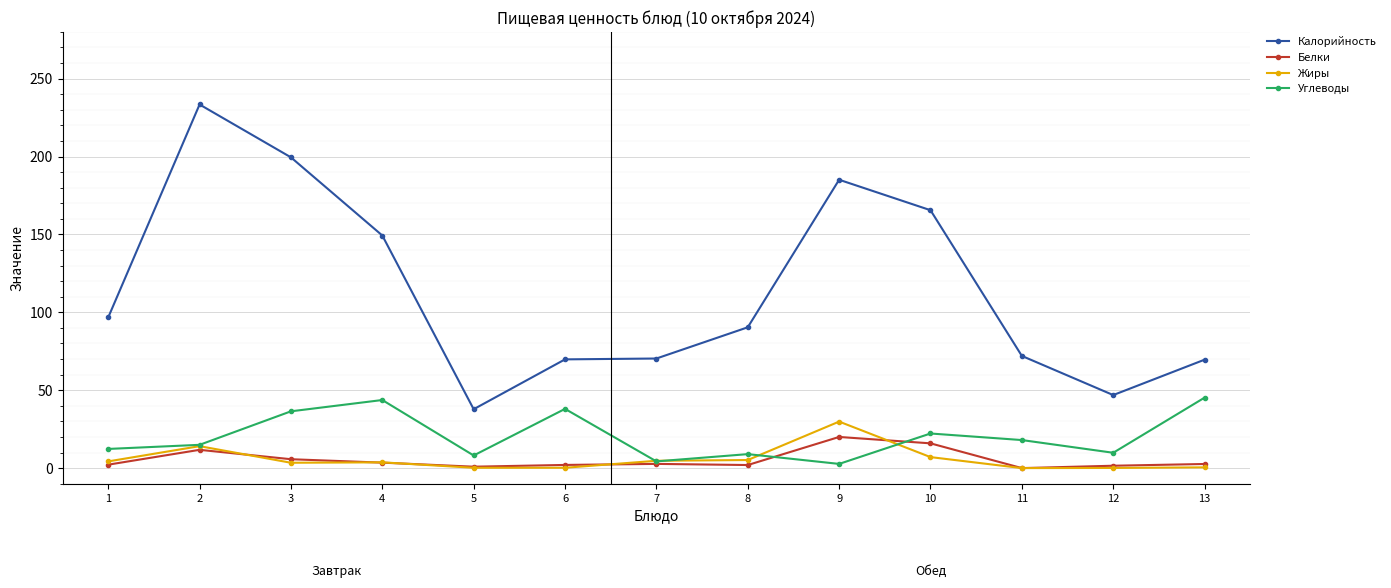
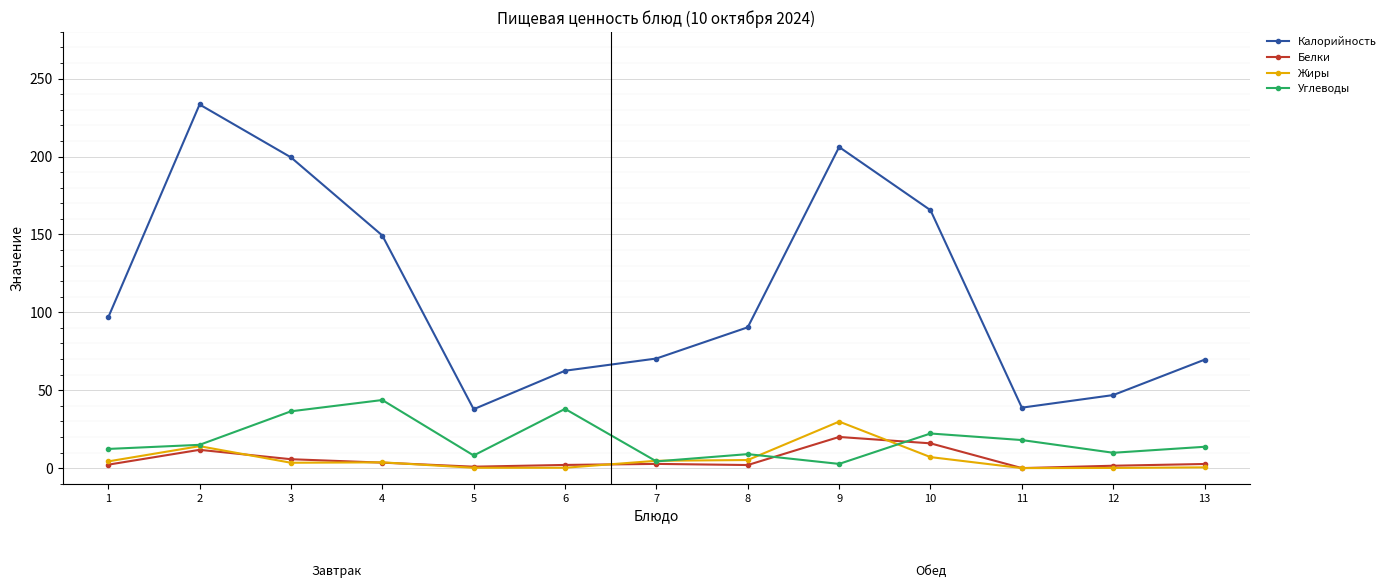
Калорийность, 6: 70 -> 63
Калорийность, 9: 185 -> 206
Калорийность, 11: 72 -> 39
Углеводы, 13: 45 -> 14
